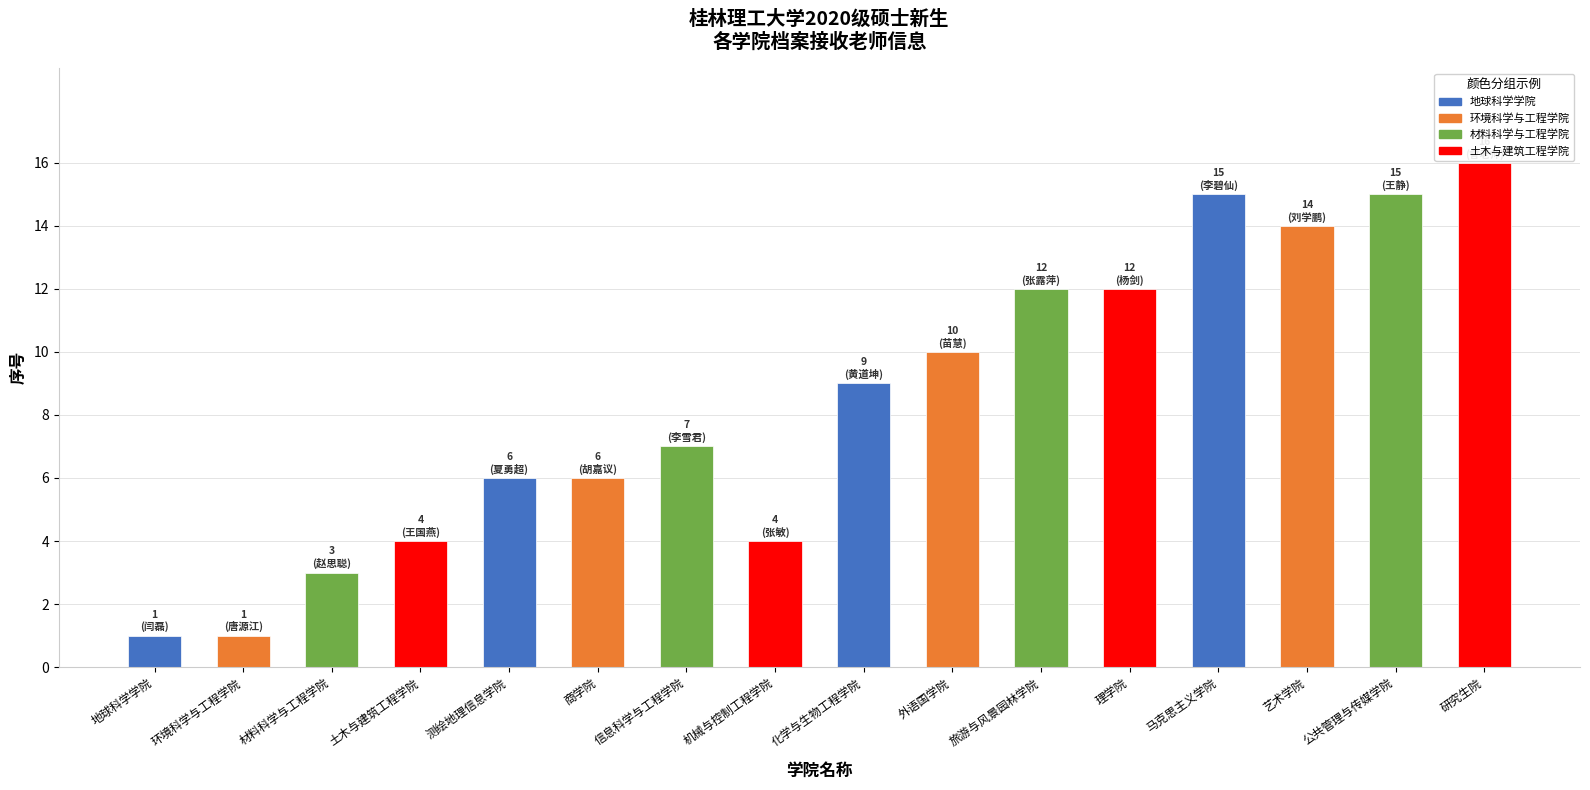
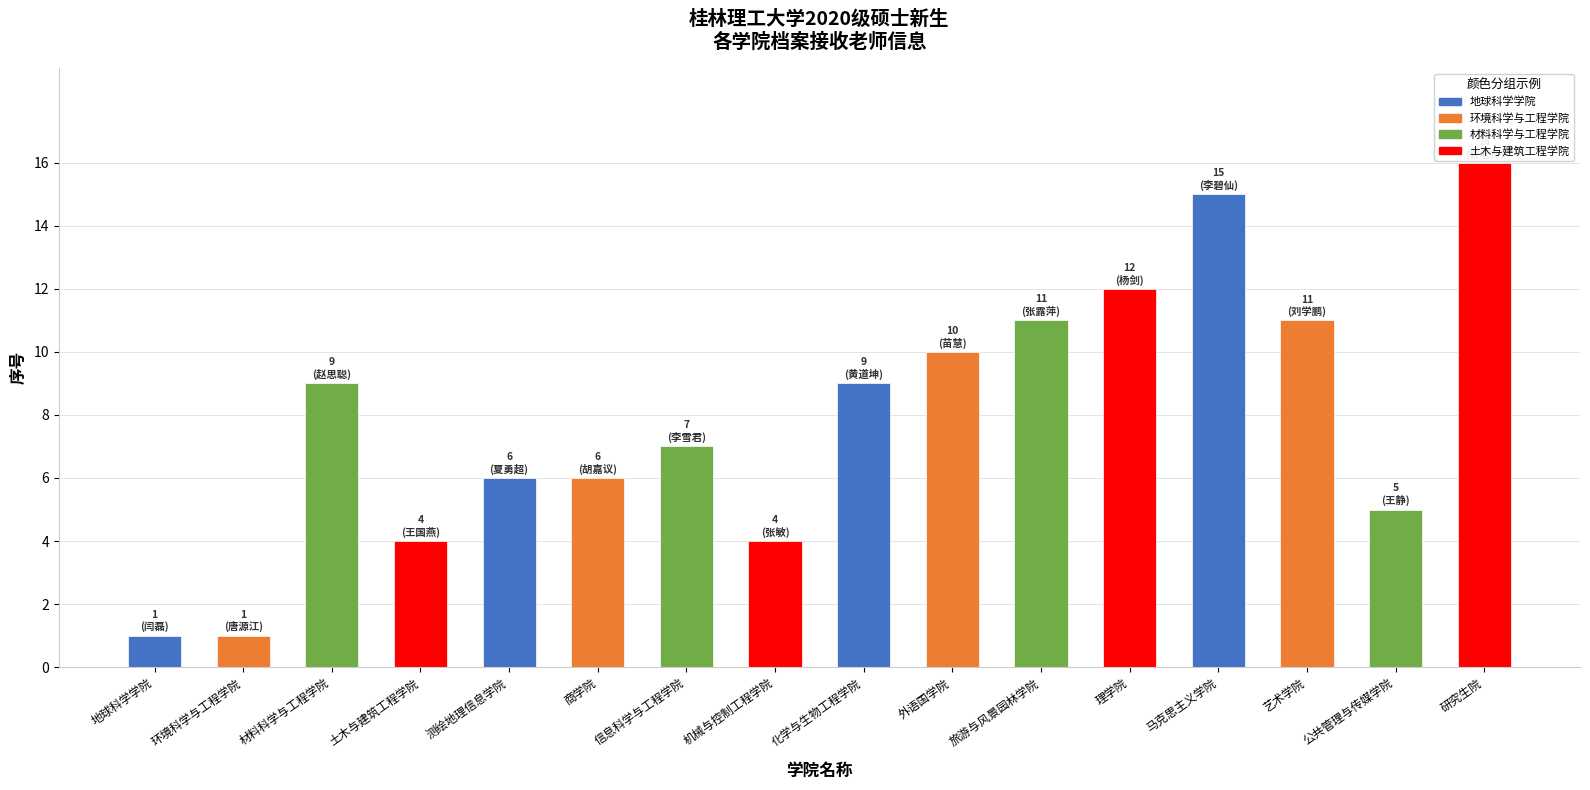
材料科学与工程学院: 3 -> 9
旅游与风景园林学院: 12 -> 11
艺术学院: 14 -> 11
公共管理与传媒学院: 15 -> 5
